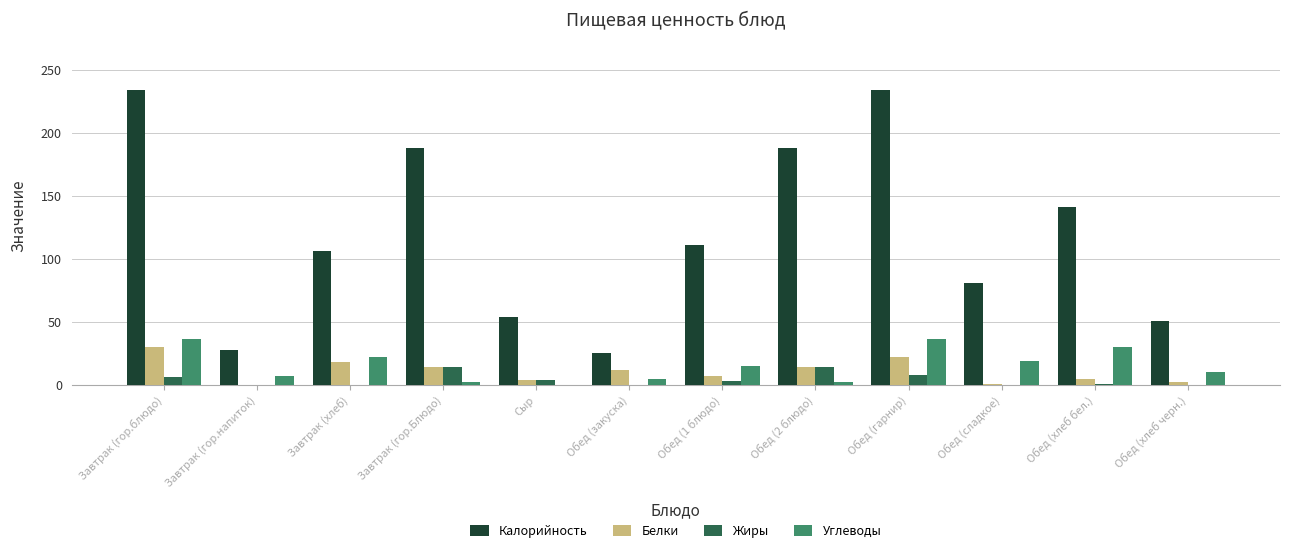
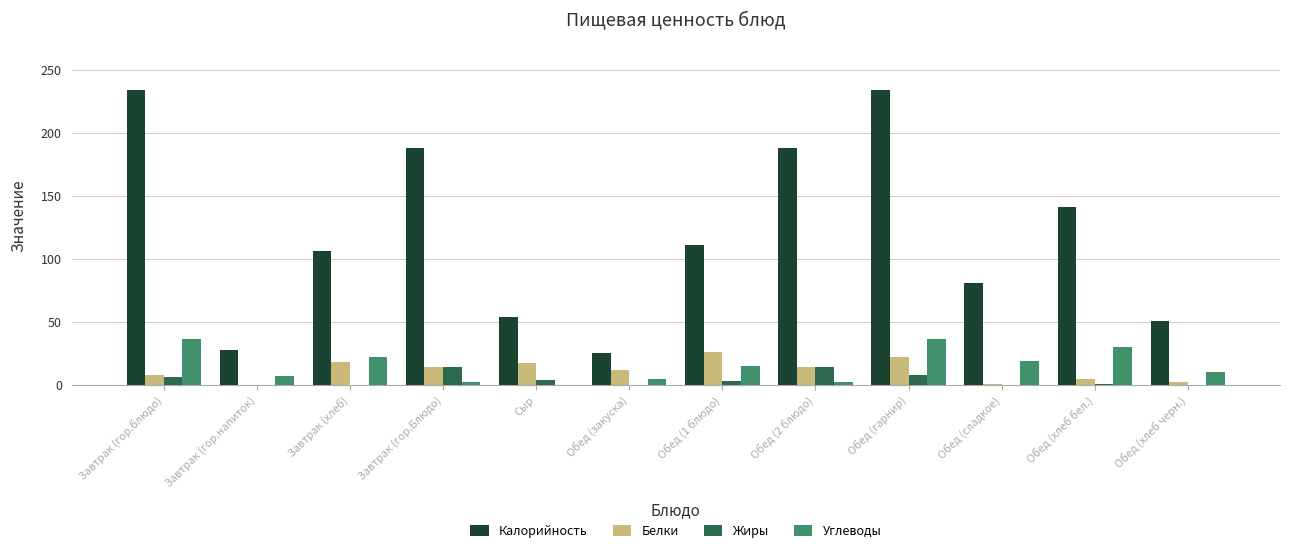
Белки, Завтрак (гор.блюдо): 30 -> 8
Белки, Сыр: 4 -> 17
Белки, Обед (1 блюдо): 7 -> 26
